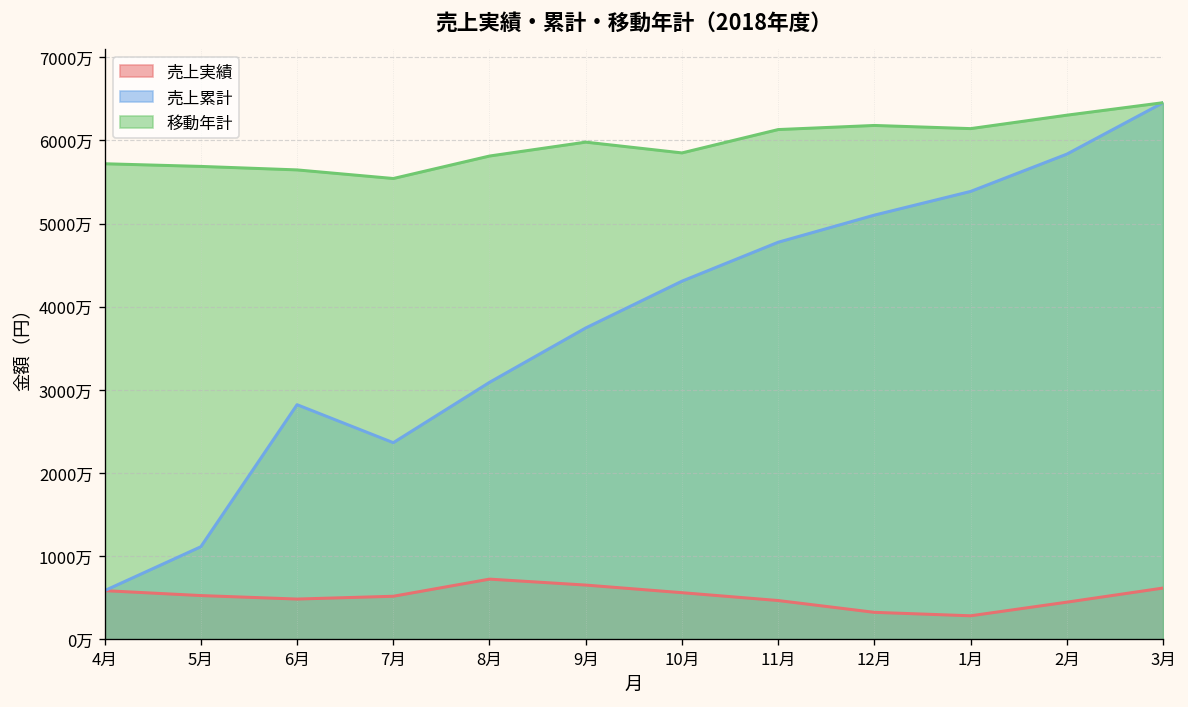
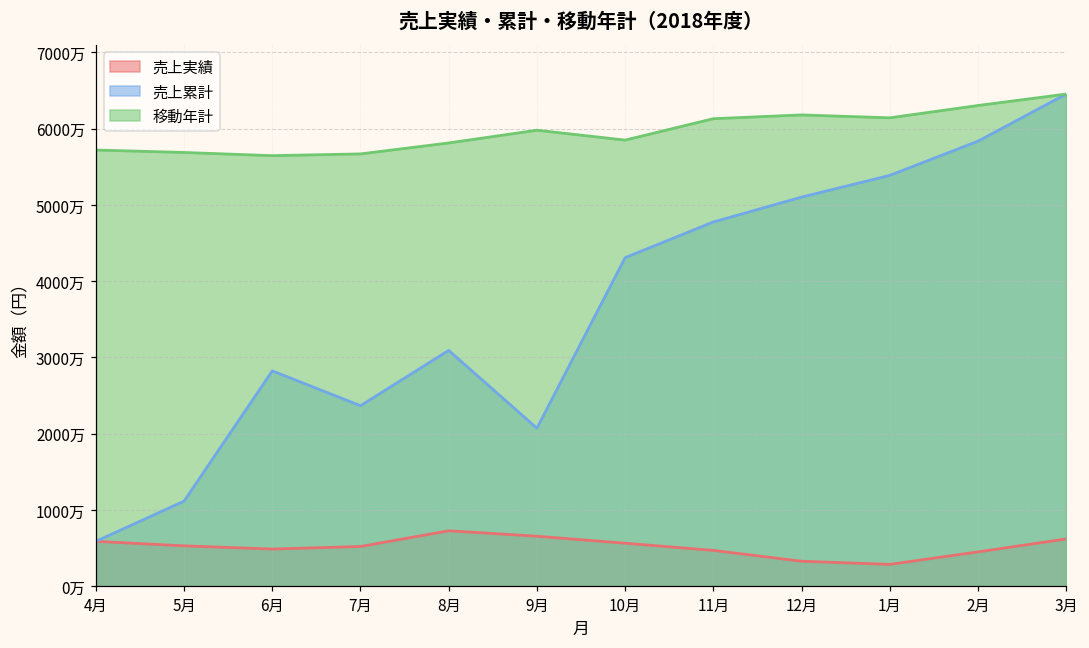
移動年計, 7月: 5500万 -> 5700万
売上累計, 9月: 3700万 -> 2100万
